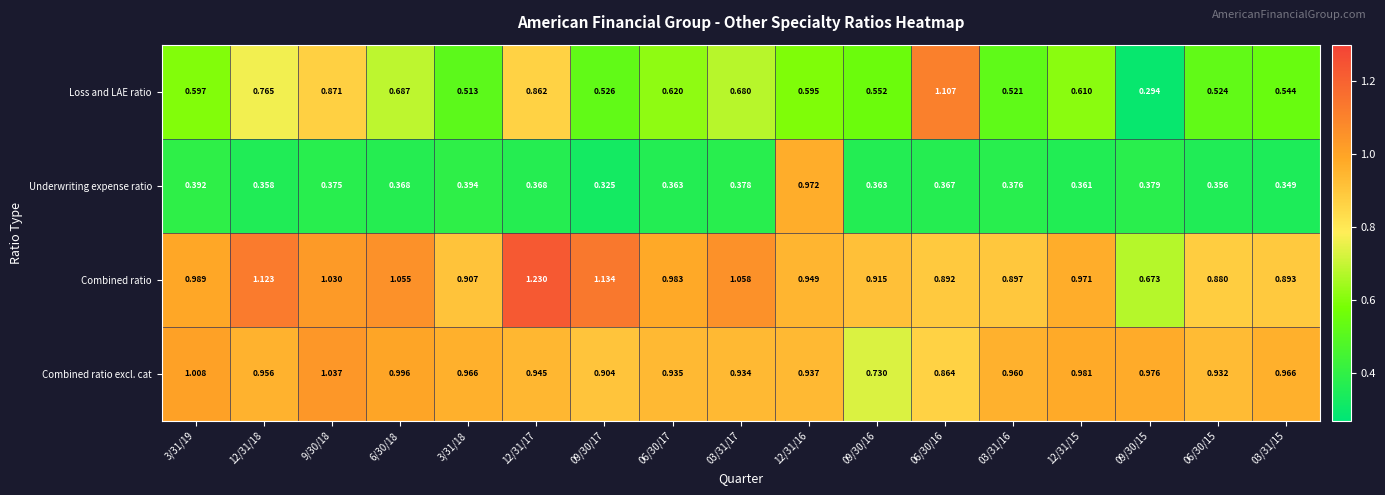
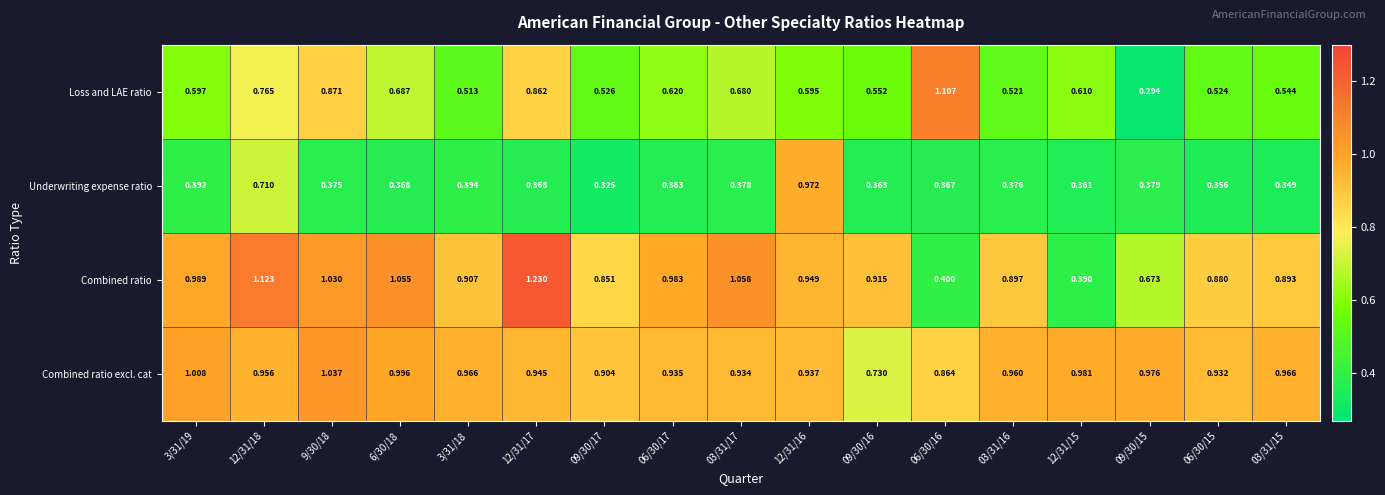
Underwriting expense ratio, 12/31/18: 0.358 -> 0.710
Combined ratio, 09/30/17: 1.134 -> 0.851
Combined ratio, 06/30/16: 0.892 -> 0.400
Combined ratio, 12/31/15: 0.971 -> 0.390
